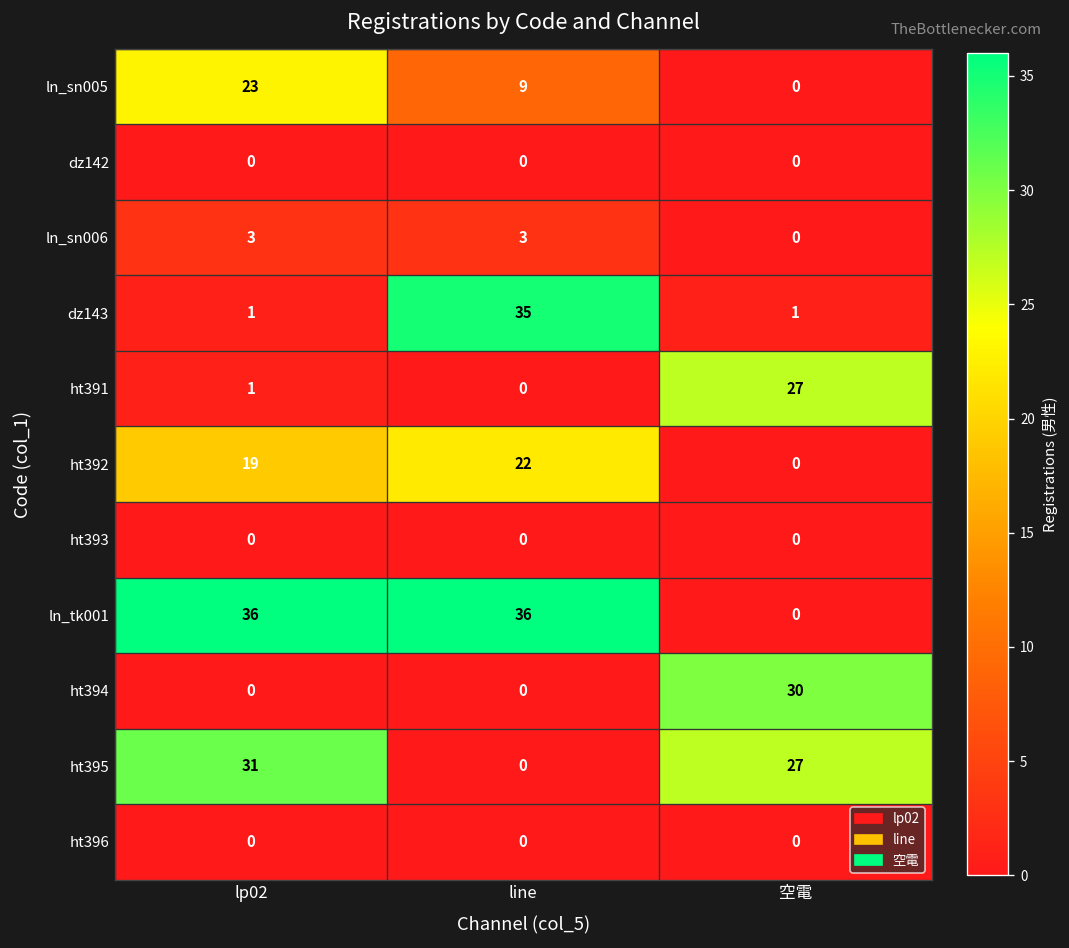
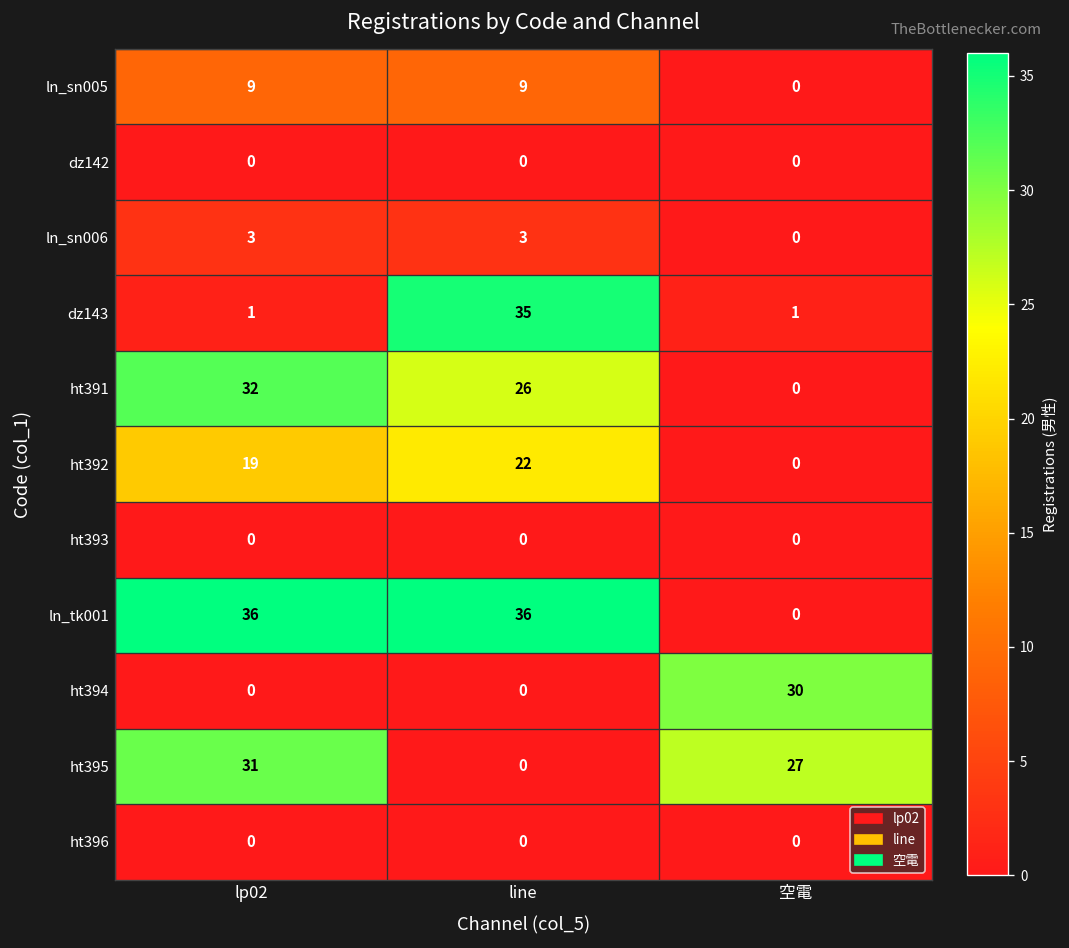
ln_sn005, lp02: 23 -> 9
ht391, lp02: 1 -> 32
ht391, line: 0 -> 26
ht391, 空電: 27 -> 0
